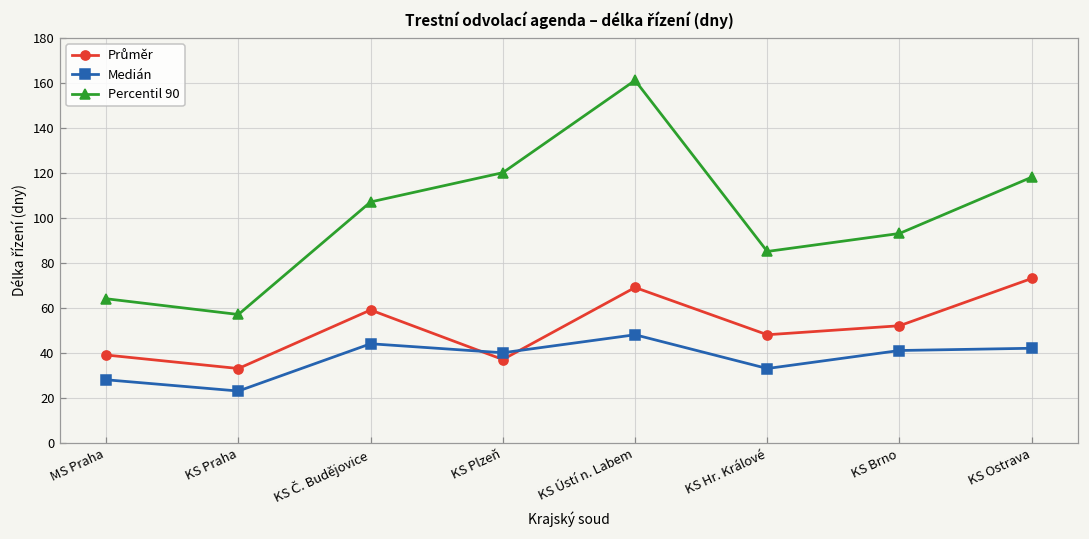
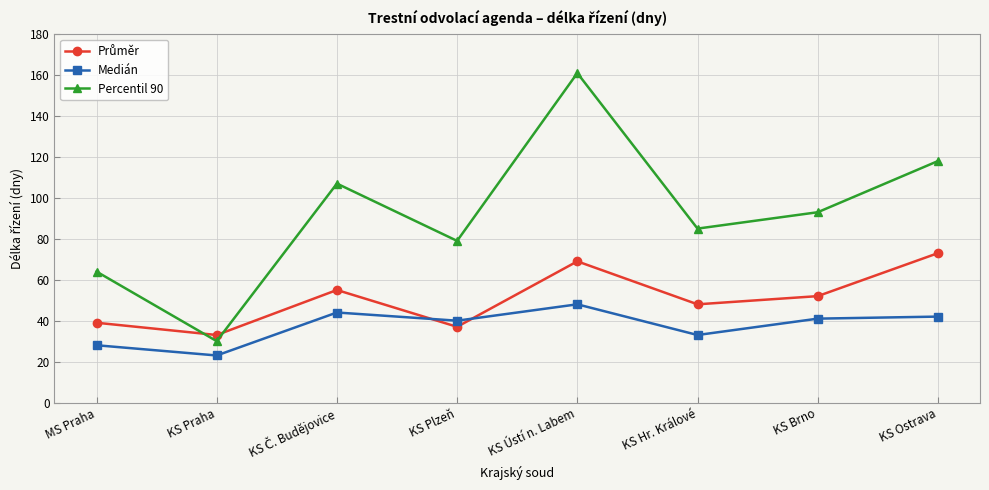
Percentil 90, KS Praha: 57 -> 30
Průměr, KS Č. Budějovice: 59 -> 55
Percentil 90, KS Plzeň: 120 -> 79
